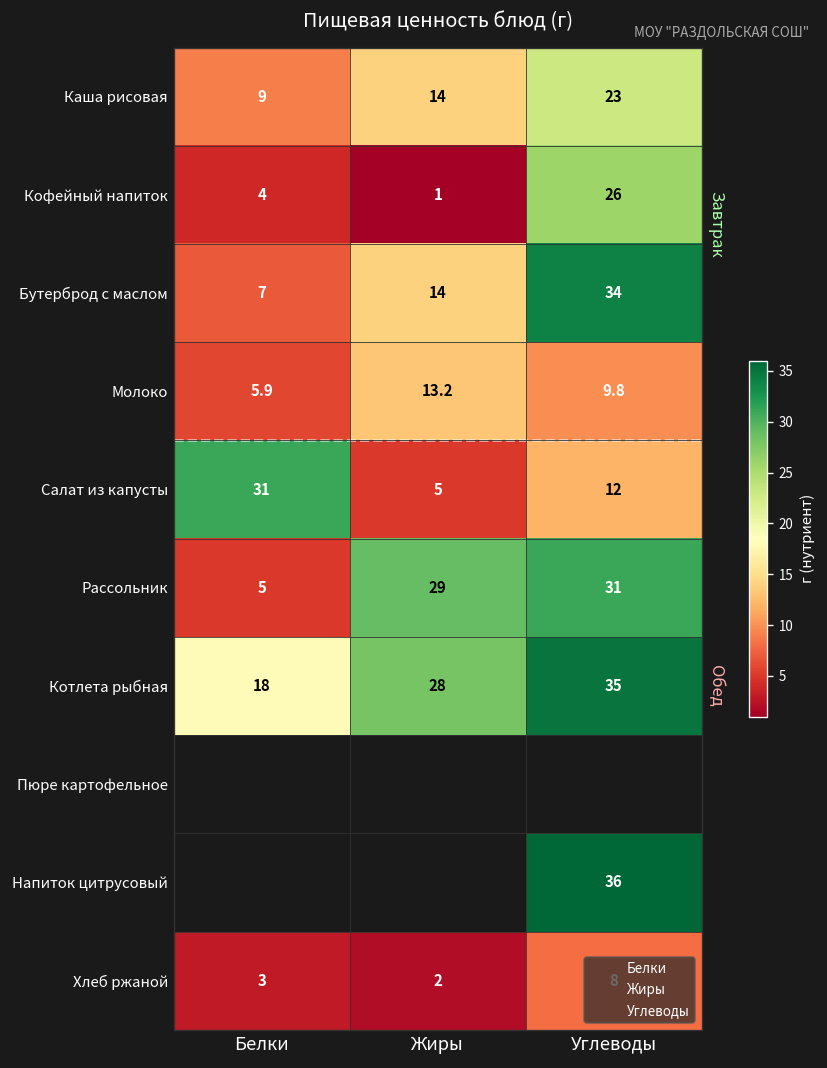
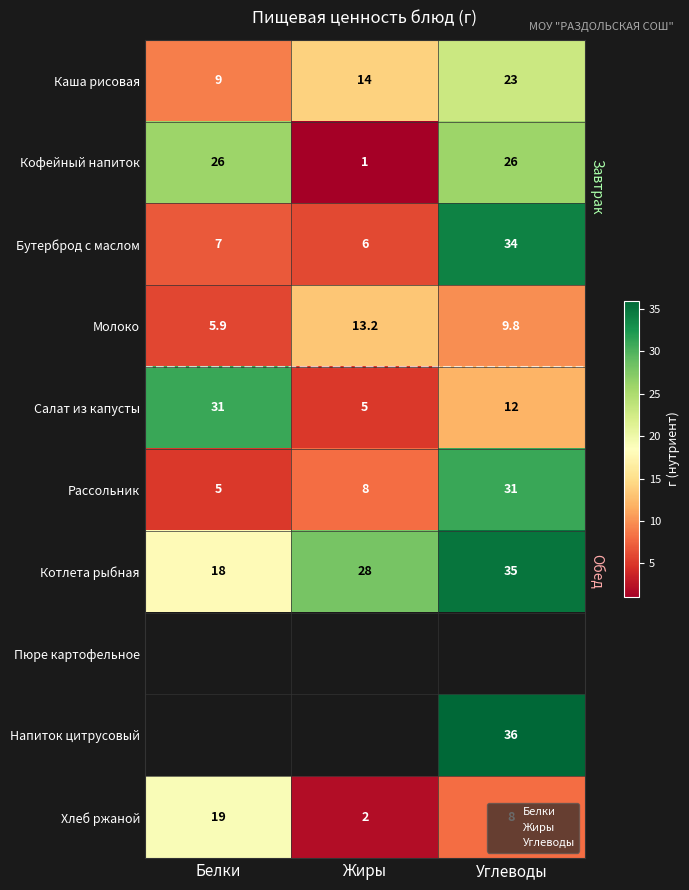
Кофейный напиток, Белки: 4 -> 26
Бутерброд с маслом, Жиры: 14 -> 6
Рассольник, Жиры: 29 -> 8
Хлеб ржаной, Белки: 3 -> 19
